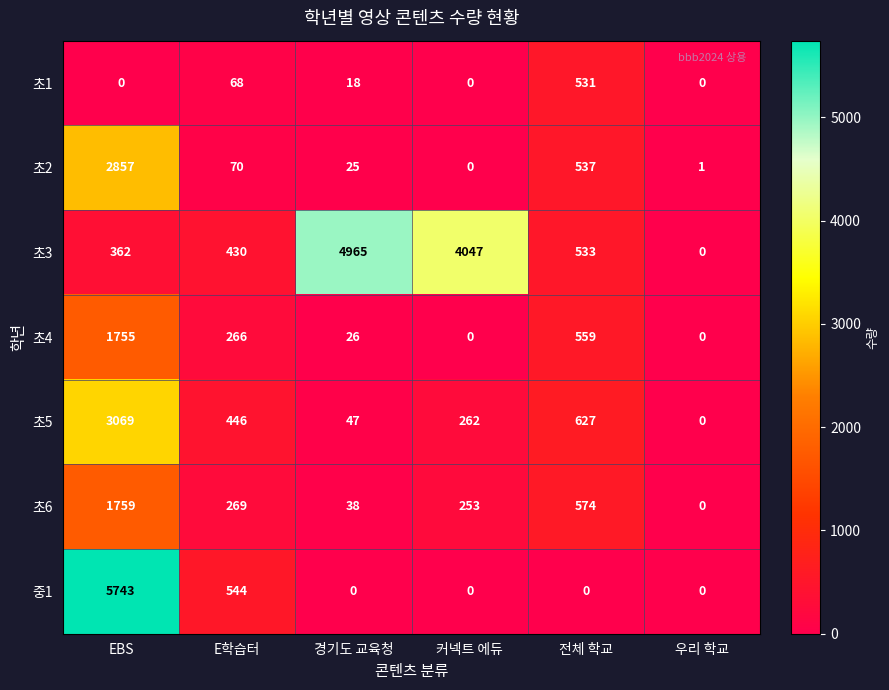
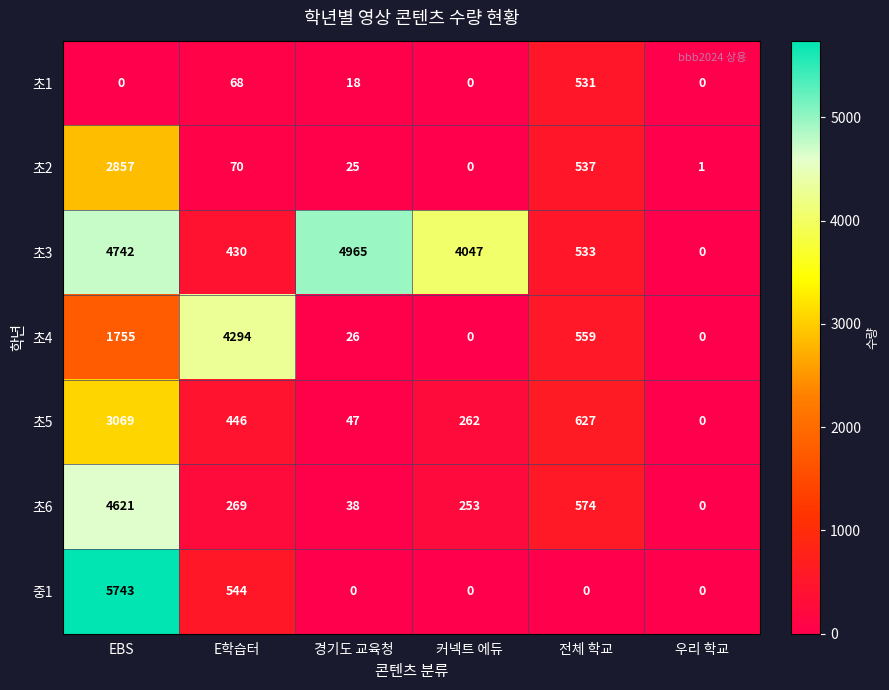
초3, EBS: 362 -> 4742
초4, E학습터: 266 -> 4294
초6, EBS: 1759 -> 4621
